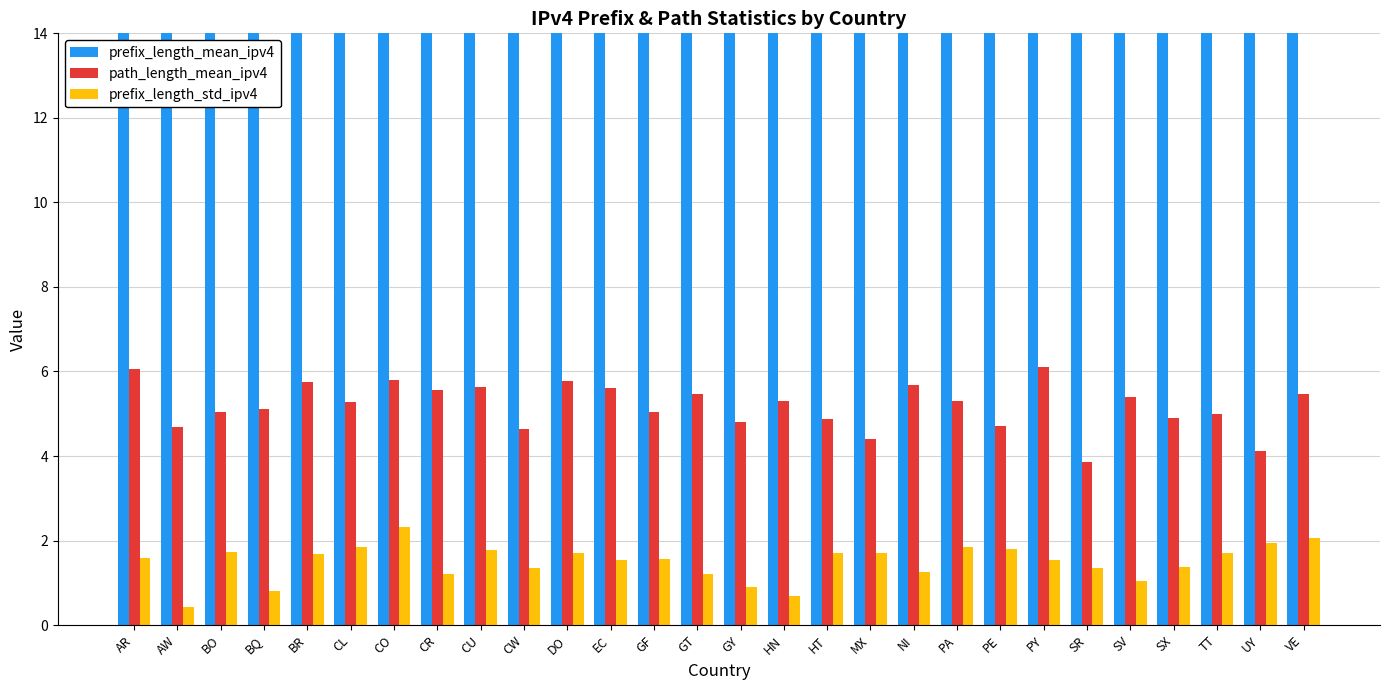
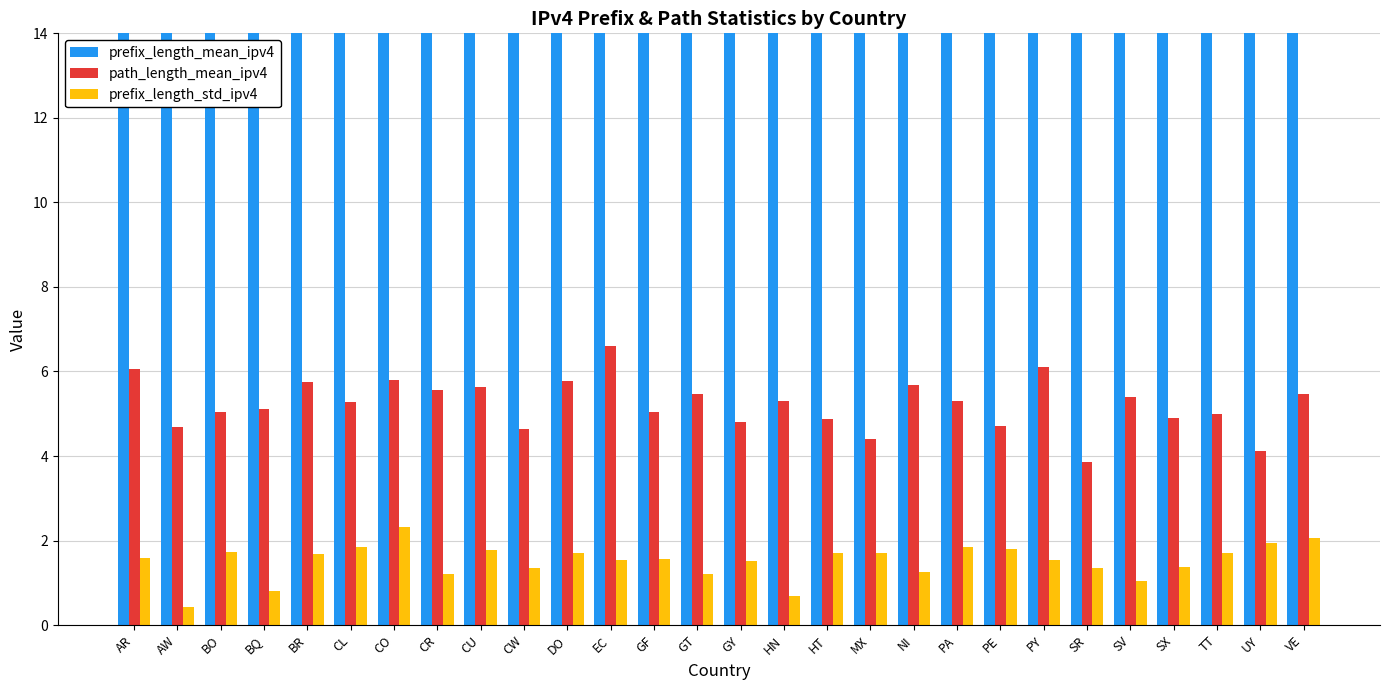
path_length_mean_ipv4, EC: 5.6 -> 6.6
prefix_length_std_ipv4, GY: 0.9 -> 1.5
